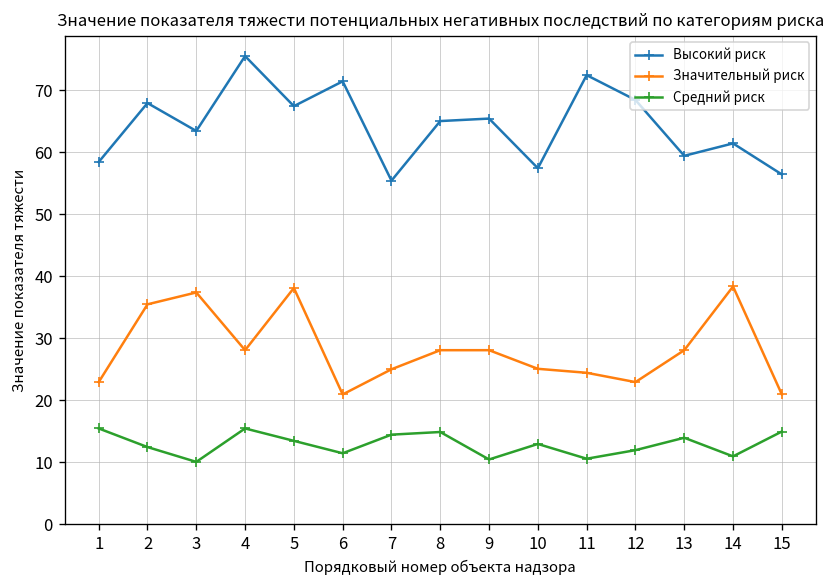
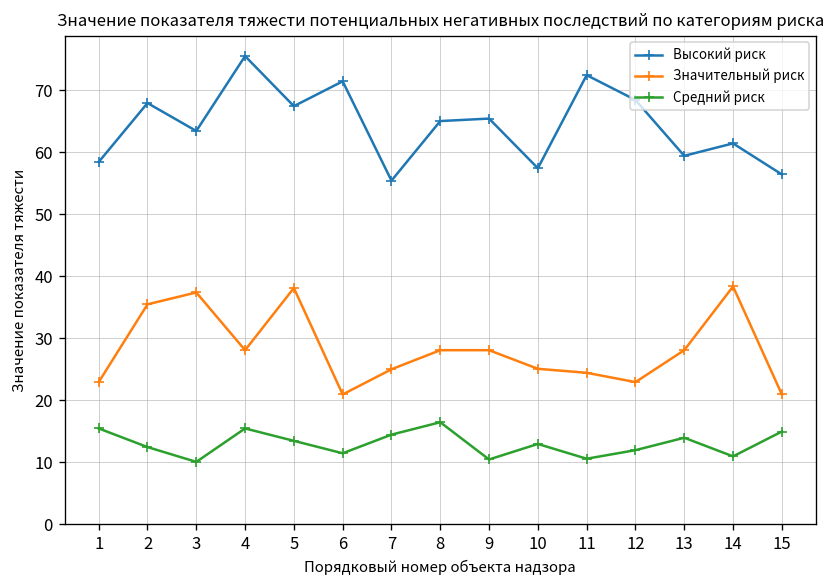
Средний риск, 8: 15 -> 16
